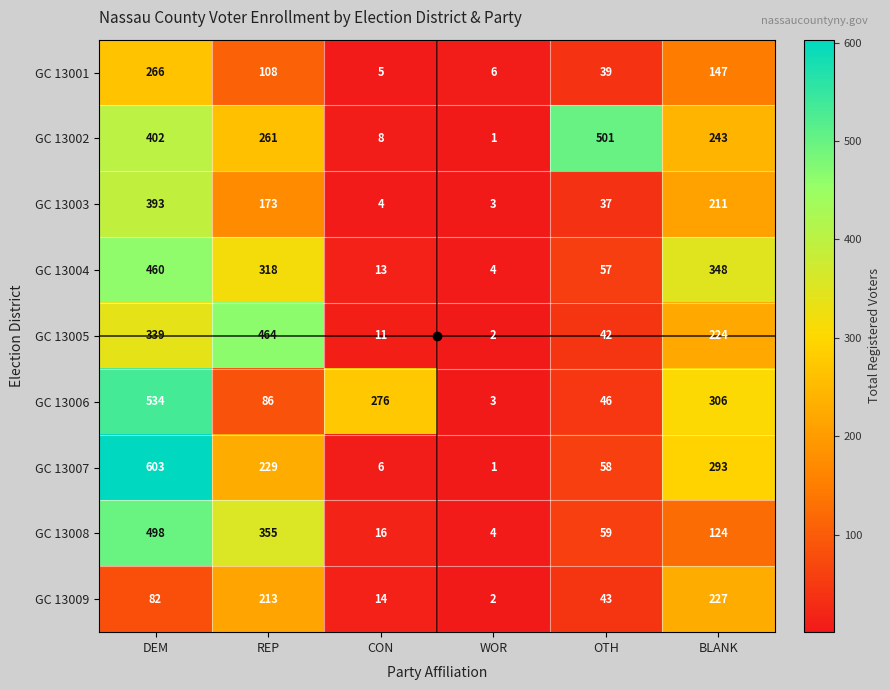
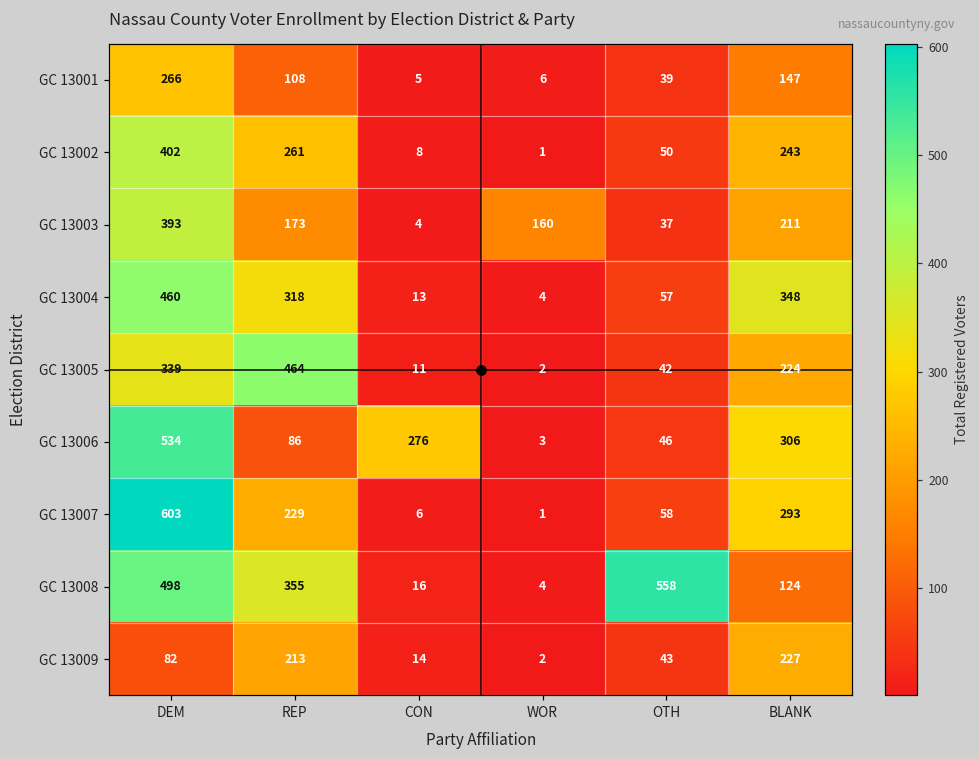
GC 13002, OTH: 501 -> 50
GC 13003, WOR: 3 -> 160
GC 13008, OTH: 59 -> 558
